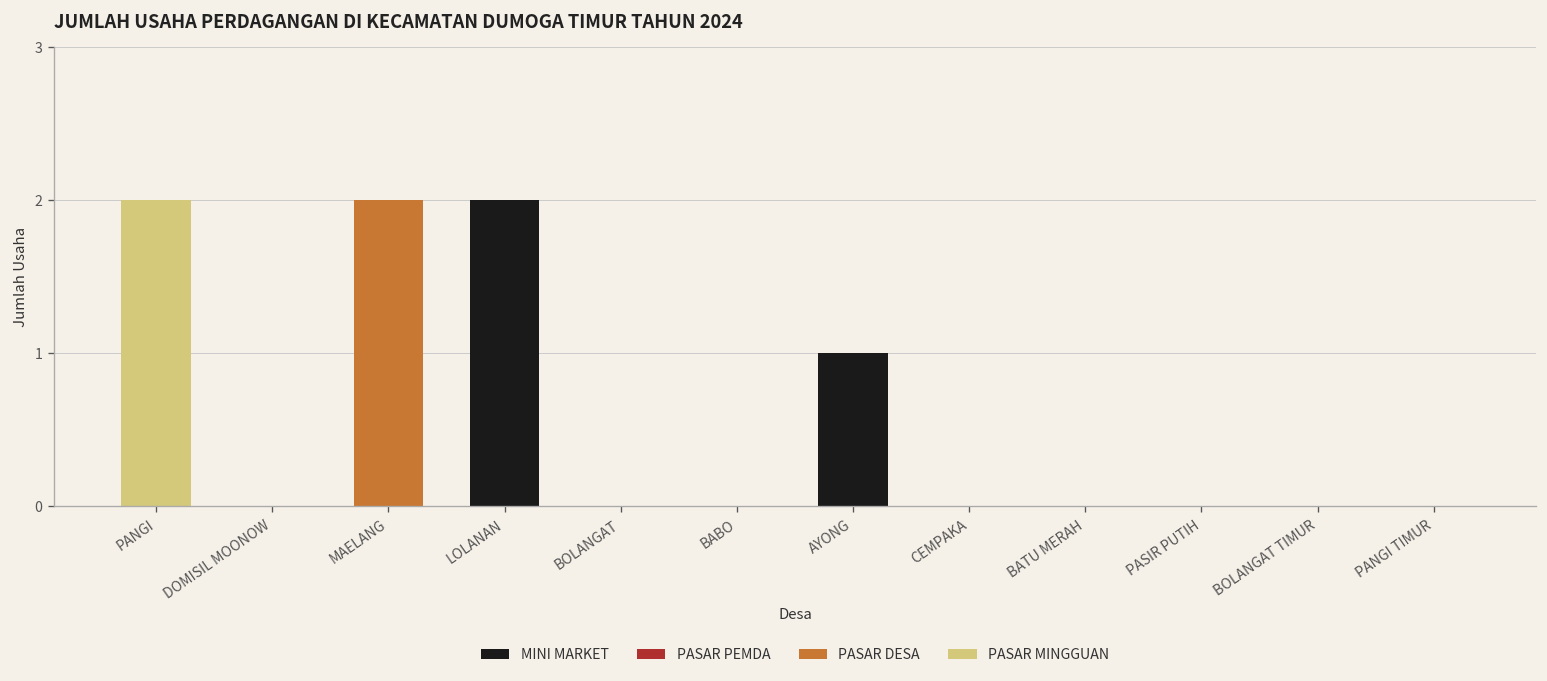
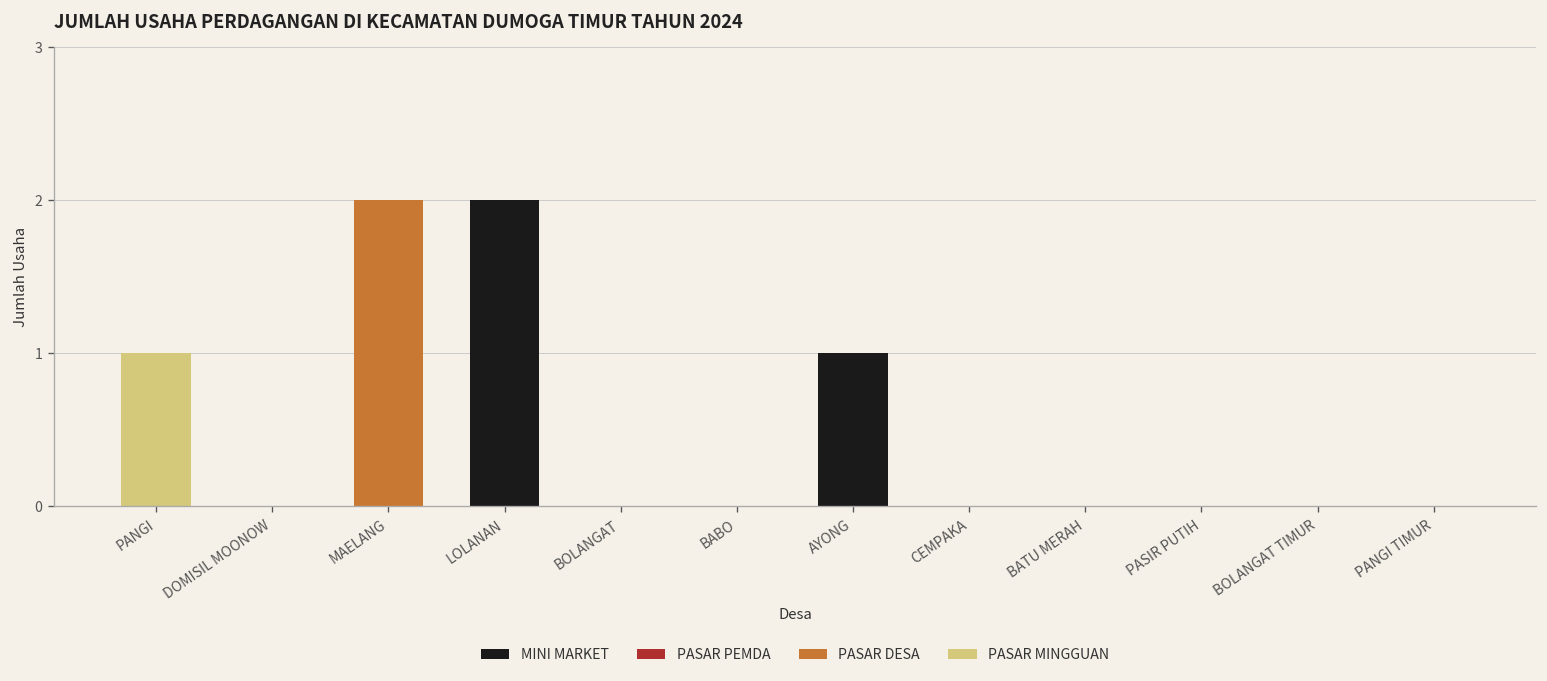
PASAR MINGGUAN, PANGI: 2 -> 1
